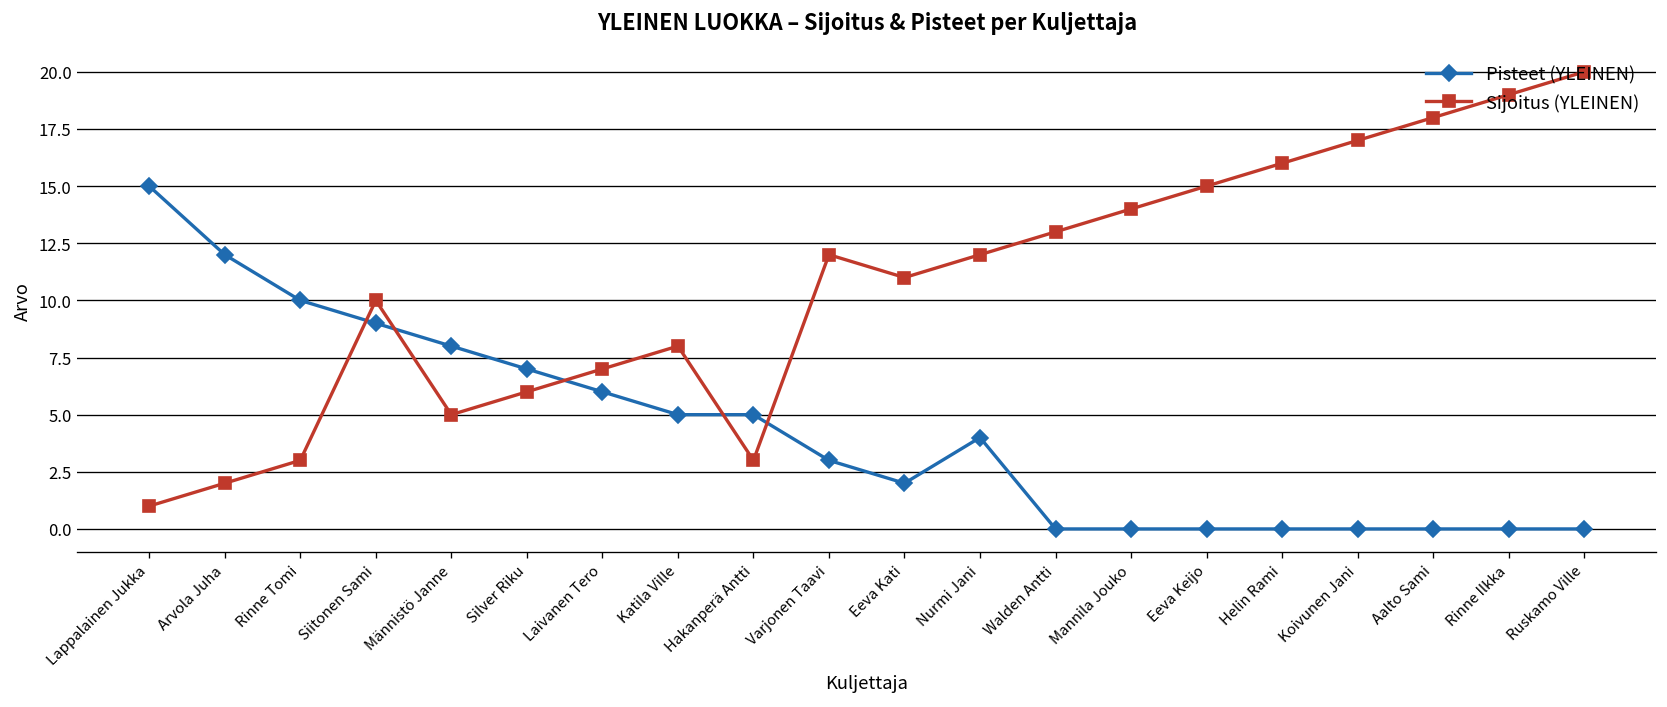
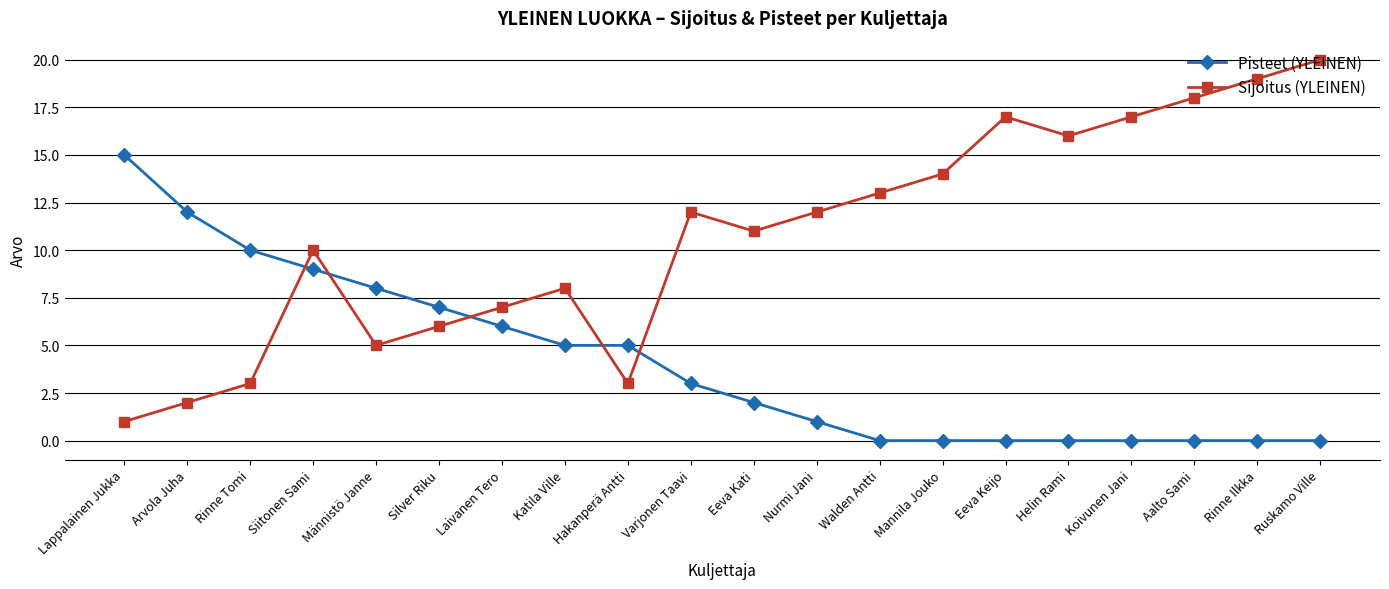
Pisteet (YLEINEN), Nurmi Jani: 4 -> 1
Sijoitus (YLEINEN), Eeva Keijo: 15 -> 17
